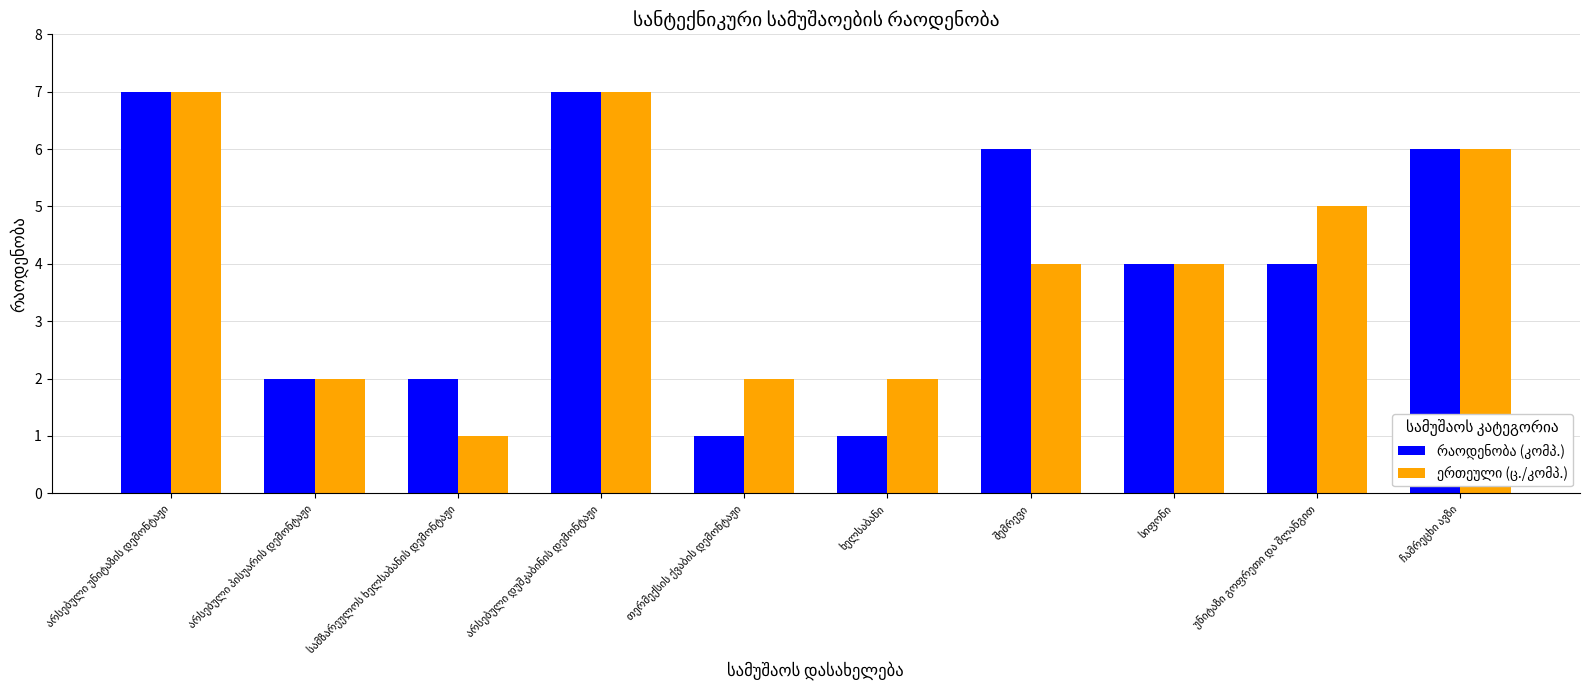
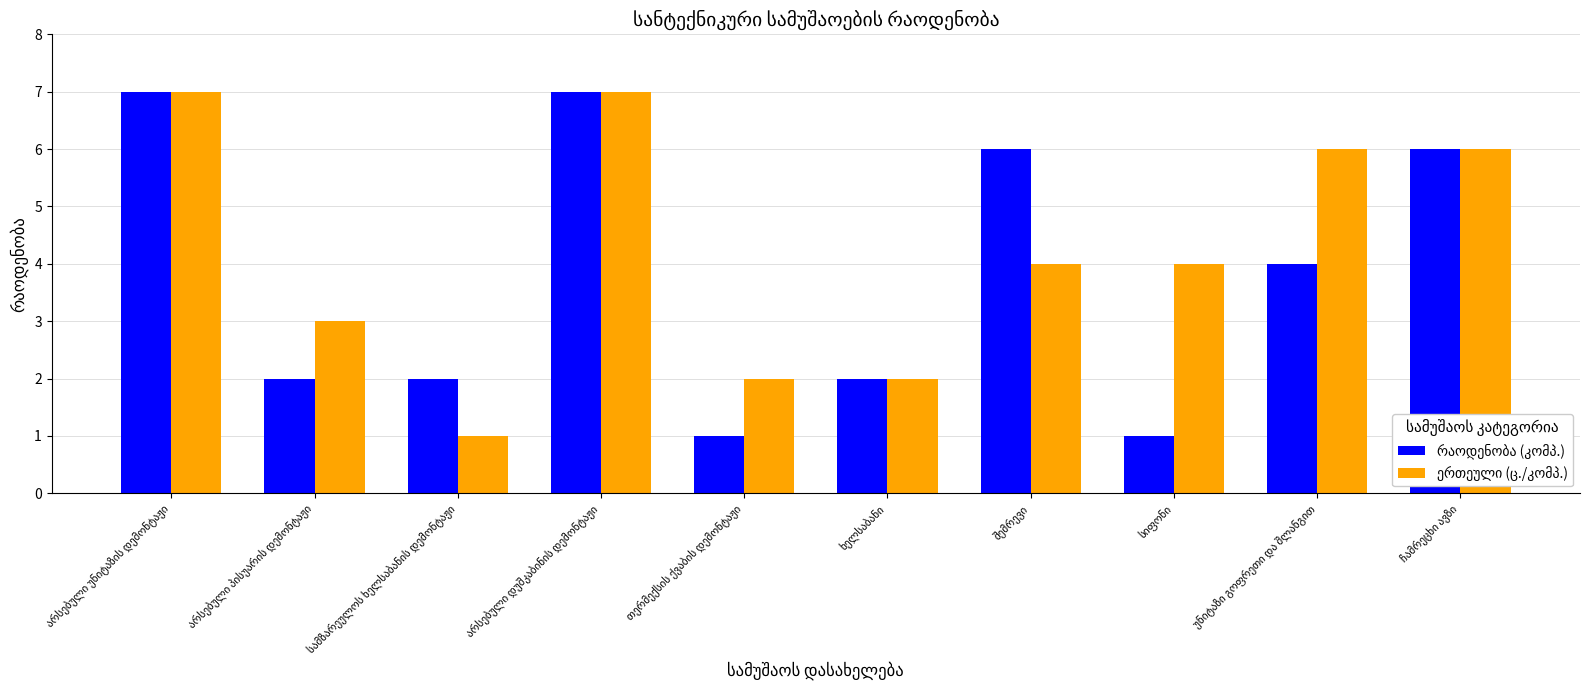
ერთეული (ც./კომპ.), არსებული პისუარის დემონტაჟი: 2 -> 3
რაოდენობა (კომპ.), ხელსაბანი: 1 -> 2
რაოდენობა (კომპ.), სიფონი: 4 -> 1
ერთეული (ც./კომპ.), უნიტაზი გოფრეთი და შლანგით: 5 -> 6
